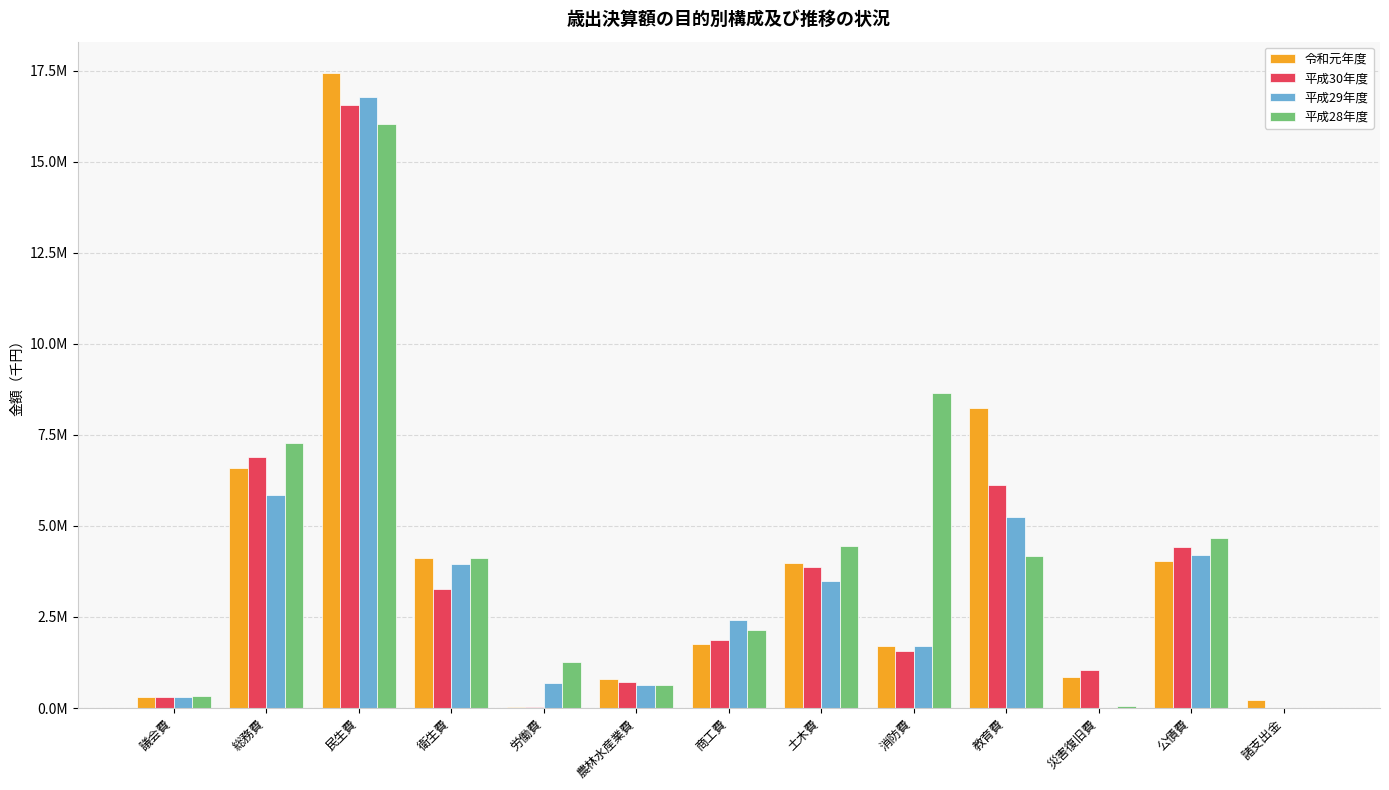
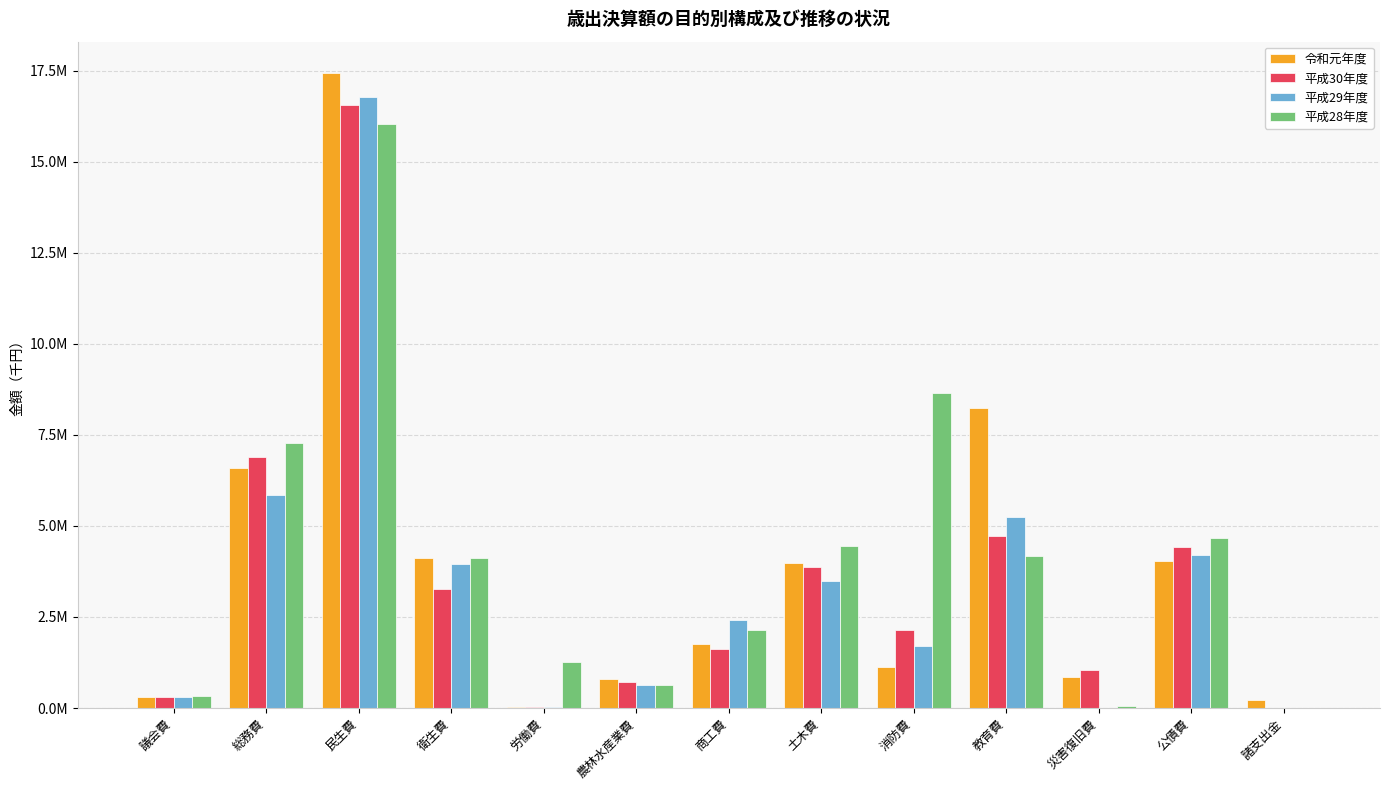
平成29年度, 労働費: 700000 -> 0
平成30年度, 商工費: 1900000 -> 1600000
令和元年度, 消防費: 1700000 -> 1100000
平成30年度, 消防費: 1600000 -> 2100000
平成30年度, 教育費: 6100000 -> 4700000
